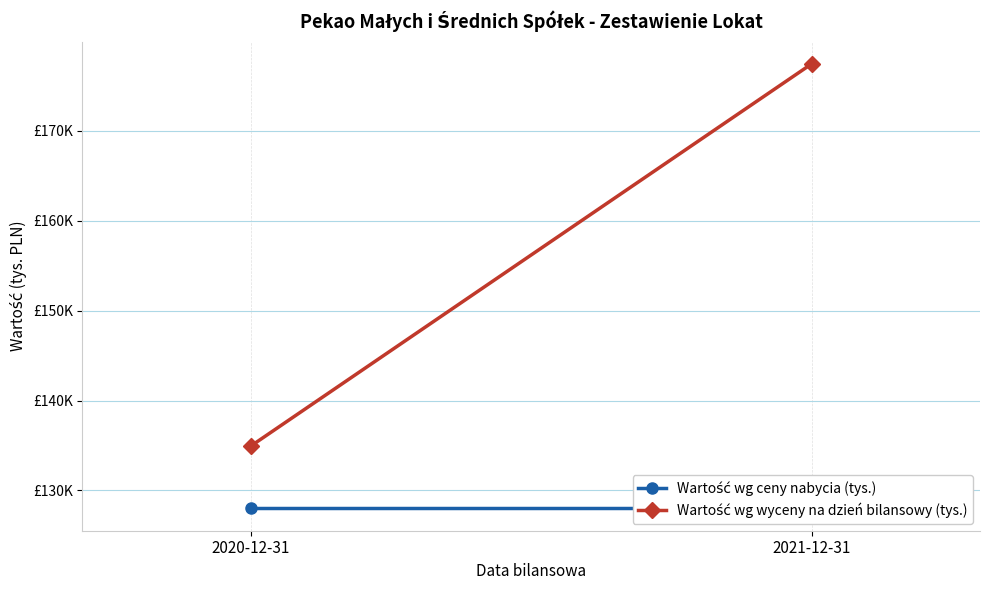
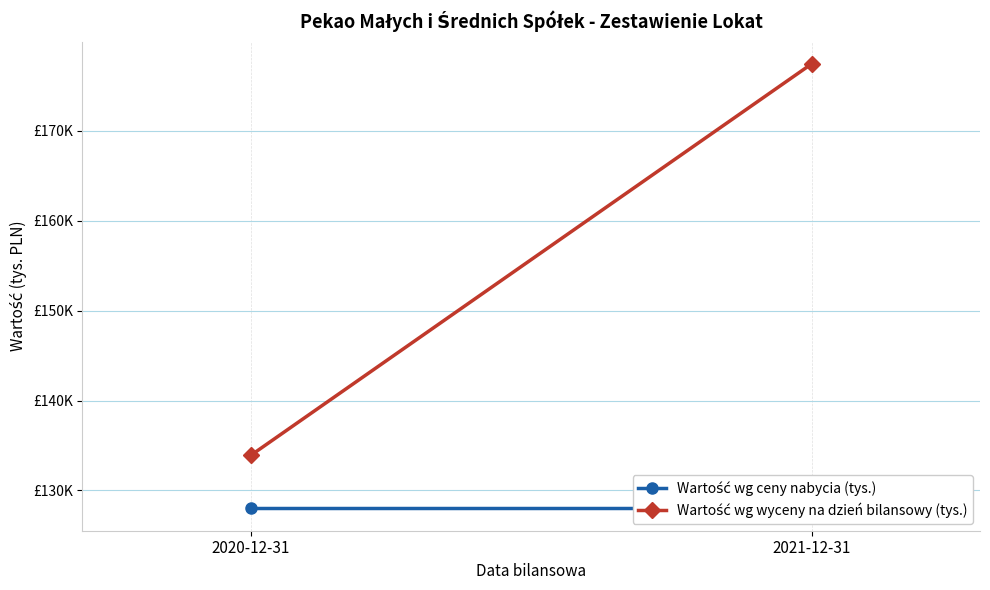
Wartość wg wyceny na dzień bilansowy (tys.), 2020-12-31: £135000 -> £134000
